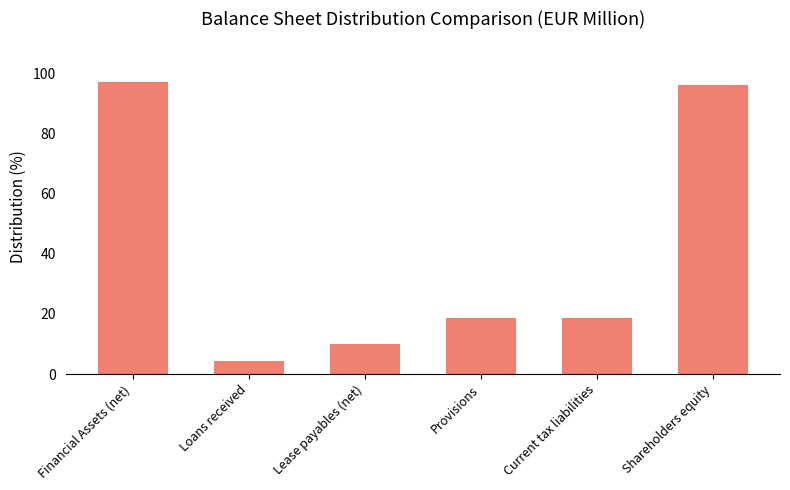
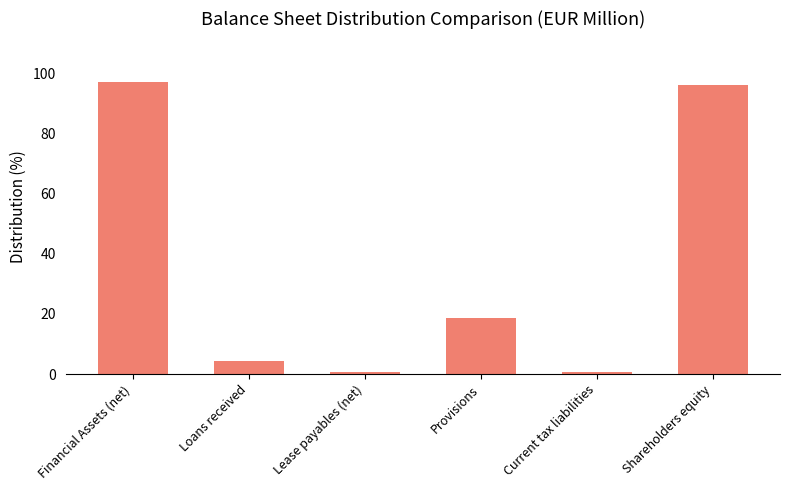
Lease payables (net): 10 -> 1
Current tax liabilities: 19 -> 1
